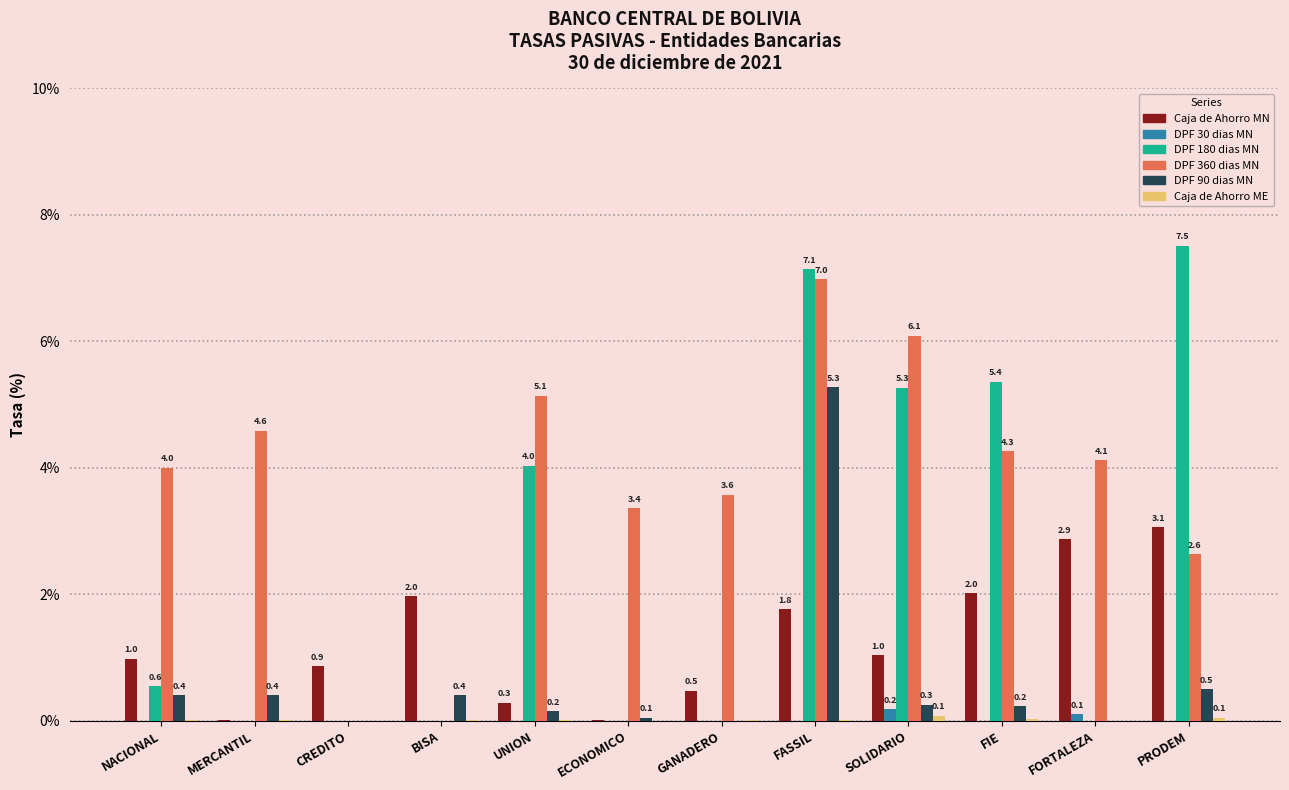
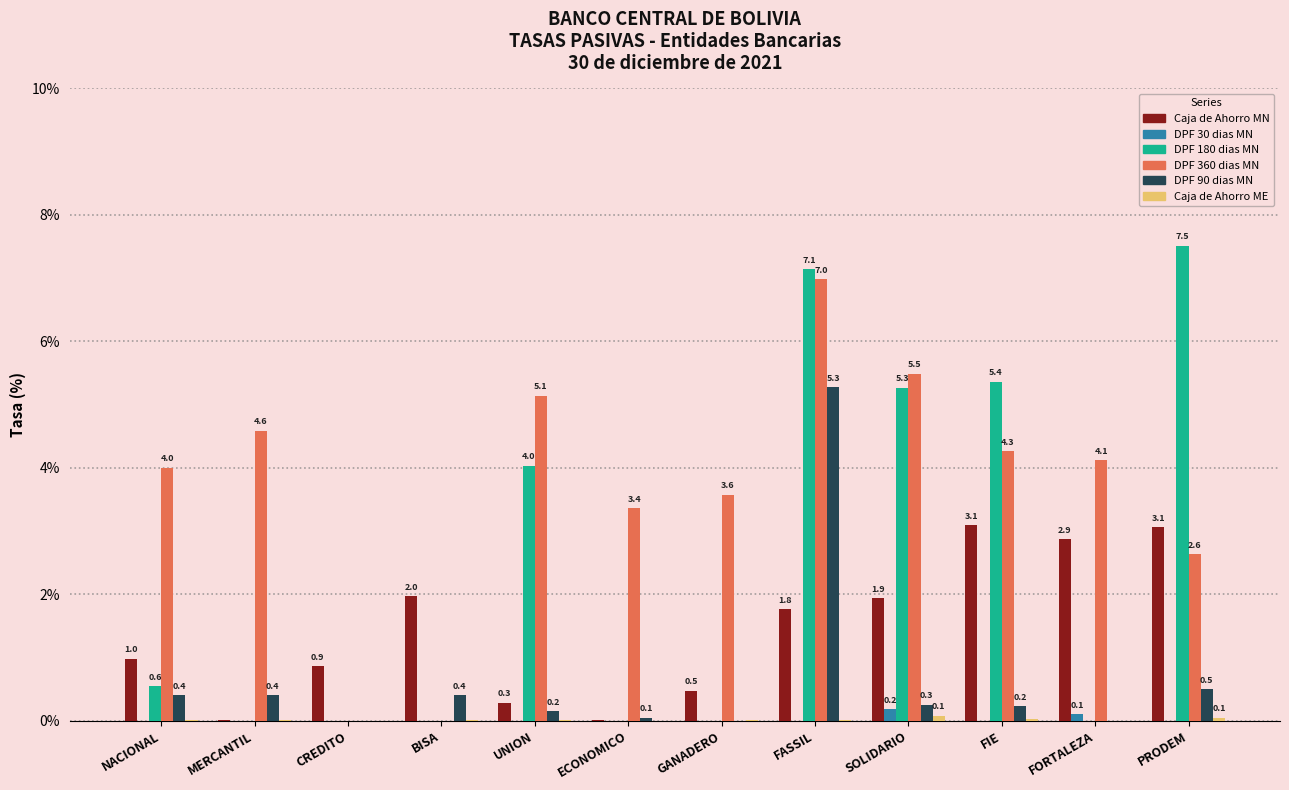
Caja de Ahorro MN, SOLIDARIO: 1.0 -> 1.9
DPF 360 dias MN, SOLIDARIO: 6.1 -> 5.5
Caja de Ahorro MN, FIE: 2.0 -> 3.1
